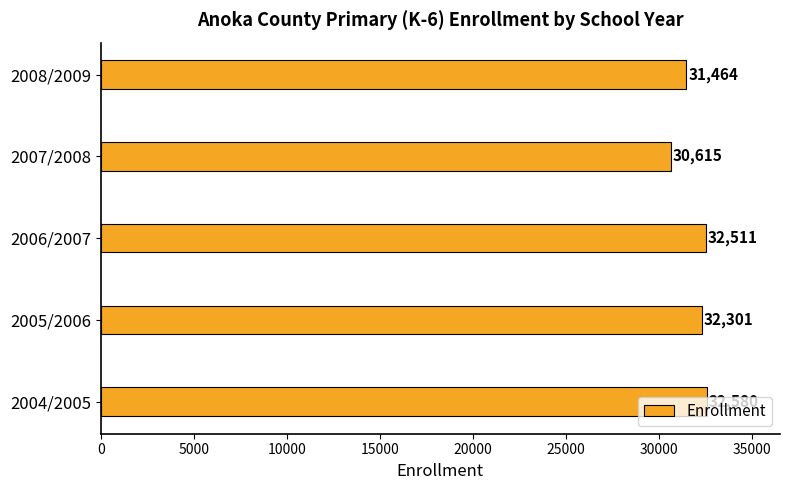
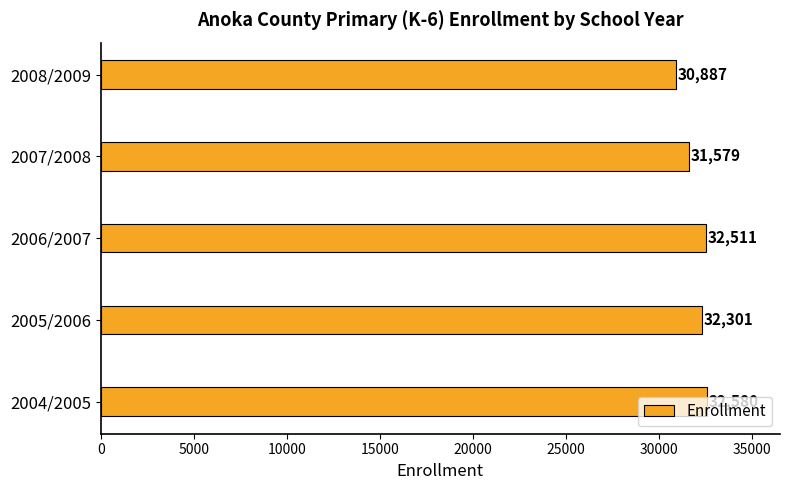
2008/2009: 31,464 -> 30,887
2007/2008: 30,615 -> 31,579
